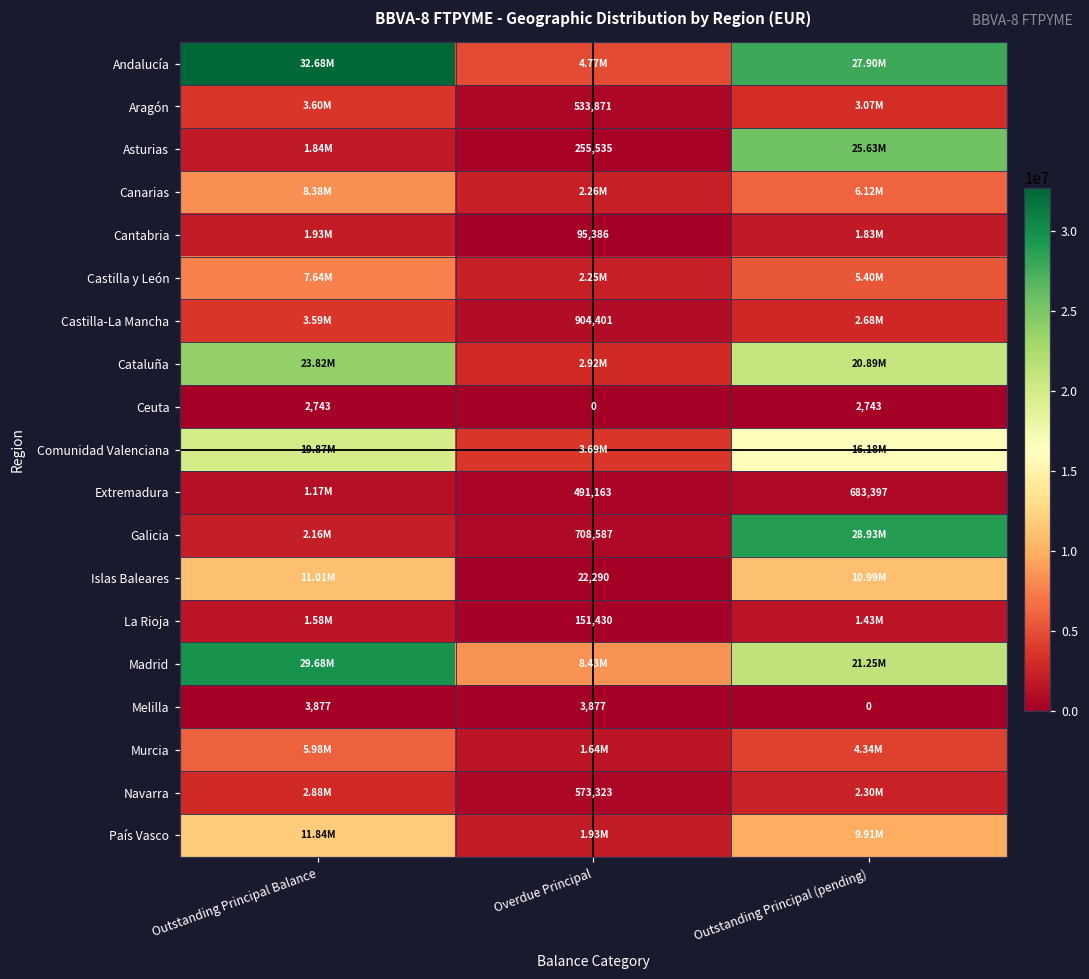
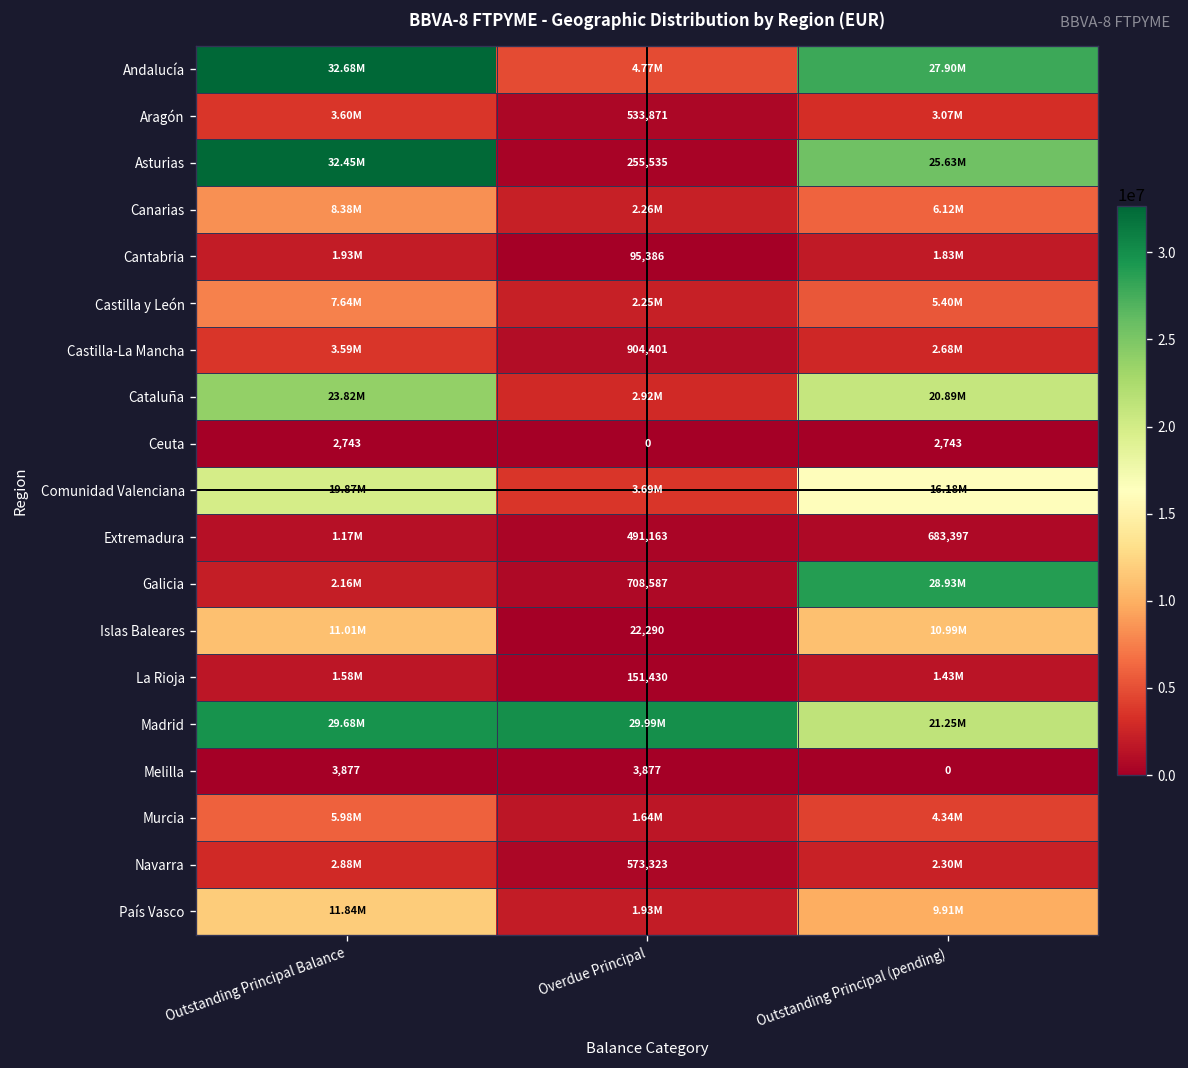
Asturias, Outstanding Principal Balance: 1.84M -> 32.45M
Madrid, Overdue Principal: 8.43M -> 29.99M
